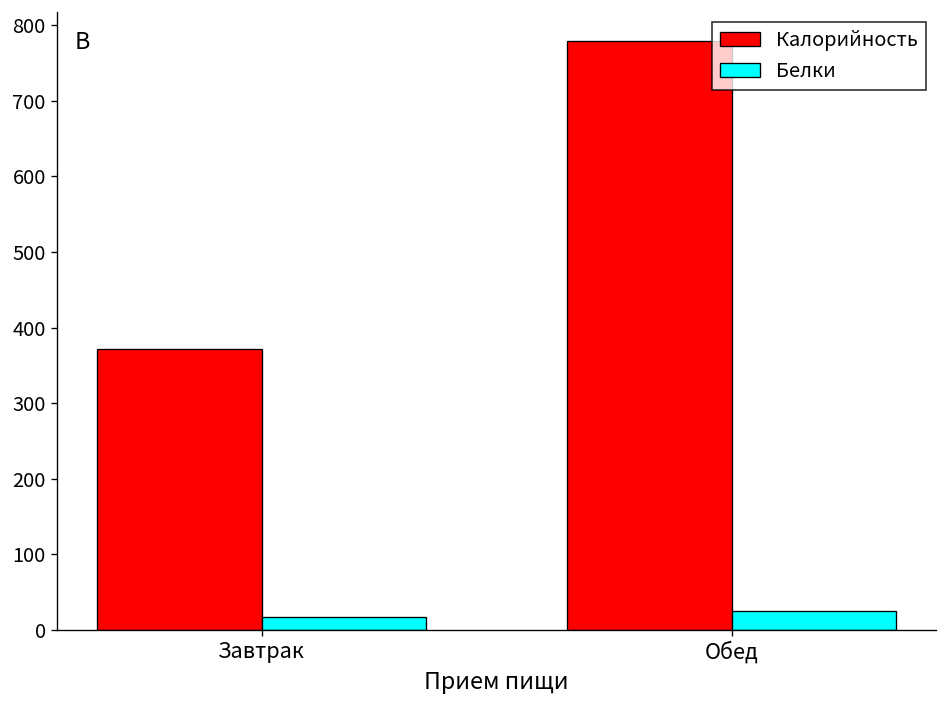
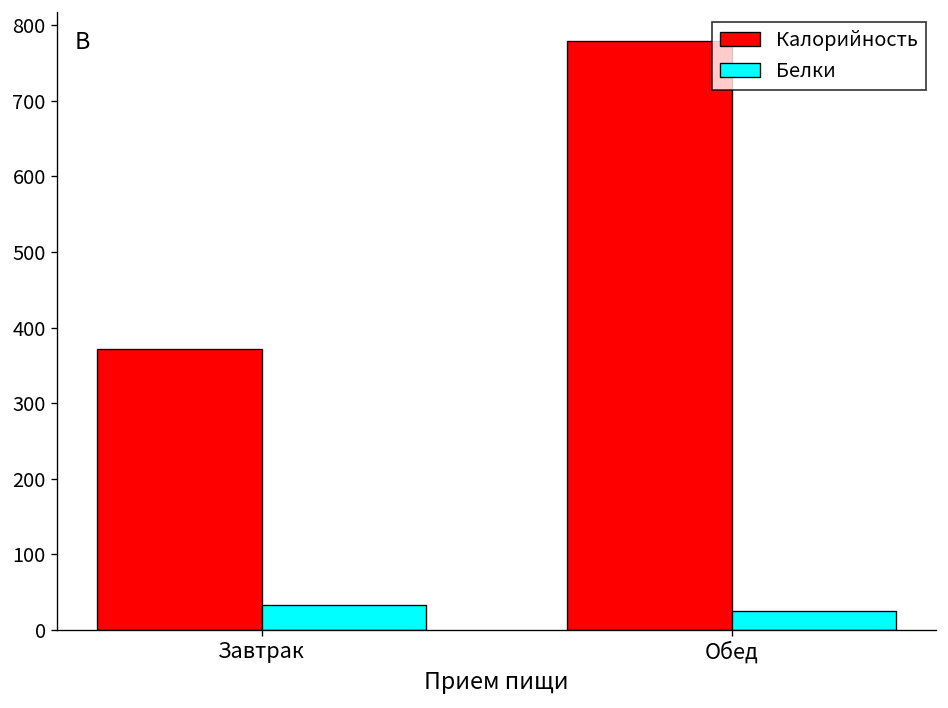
Белки, Завтрак: 20 -> 30
